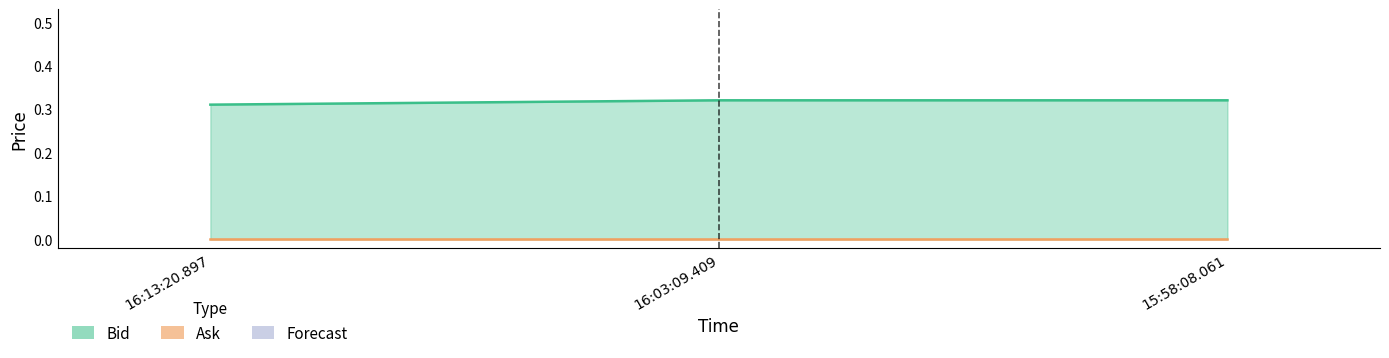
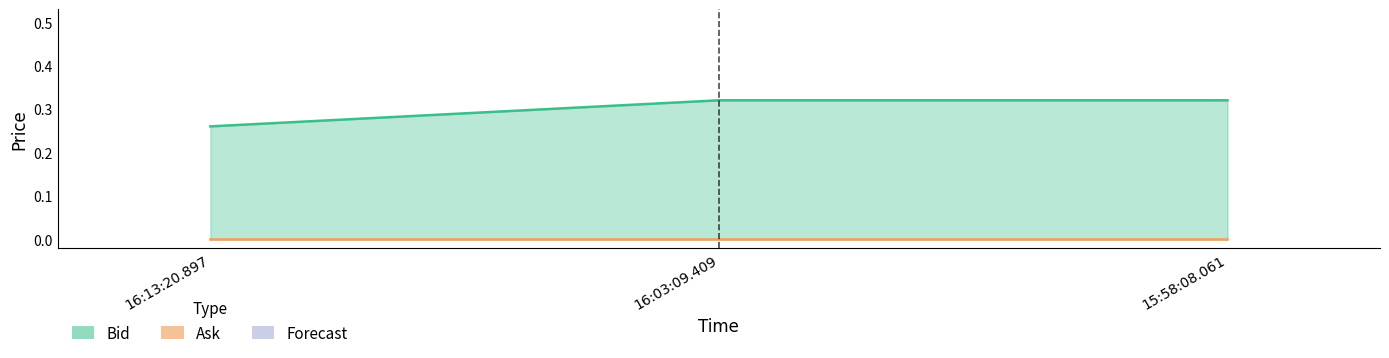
Bid, 16:13:20.897: 0.31 -> 0.26
